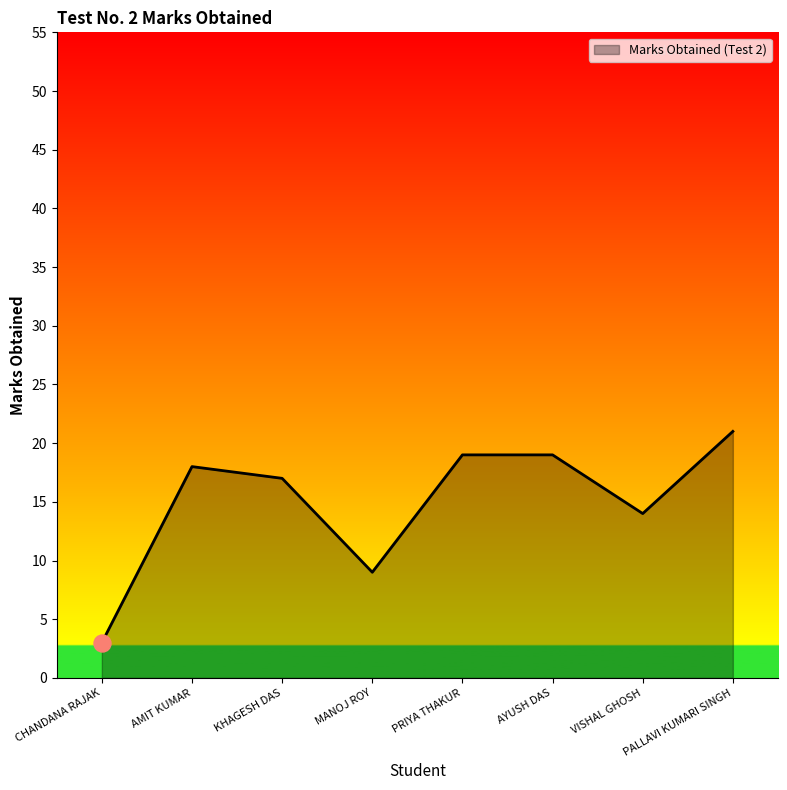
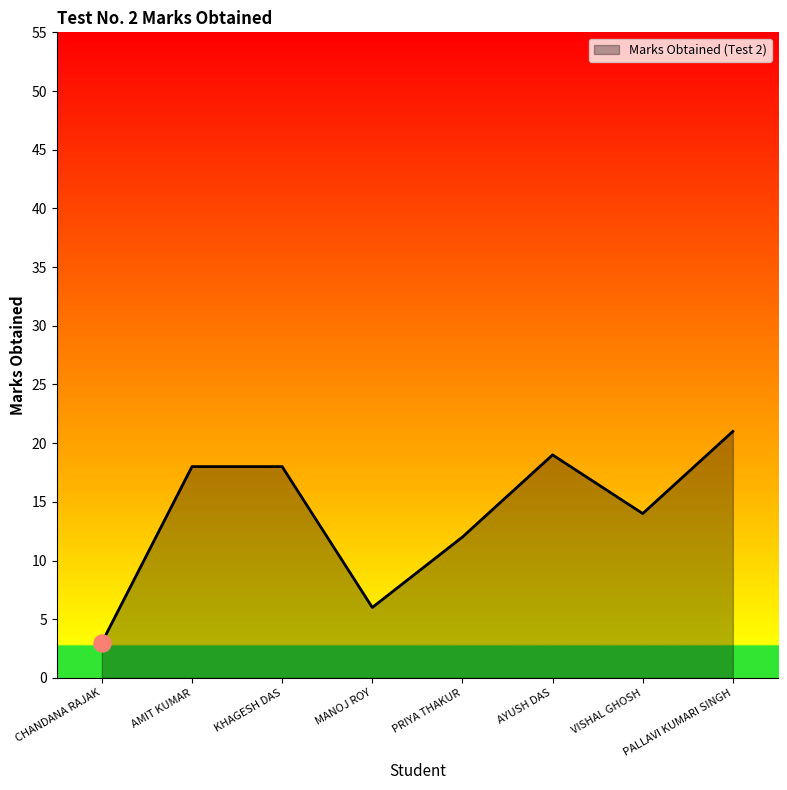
Marks Obtained (Test 2), KHAGESH DAS: 17 -> 18
Marks Obtained (Test 2), MANOJ ROY: 9 -> 6
Marks Obtained (Test 2), PRIYA THAKUR: 19 -> 12
